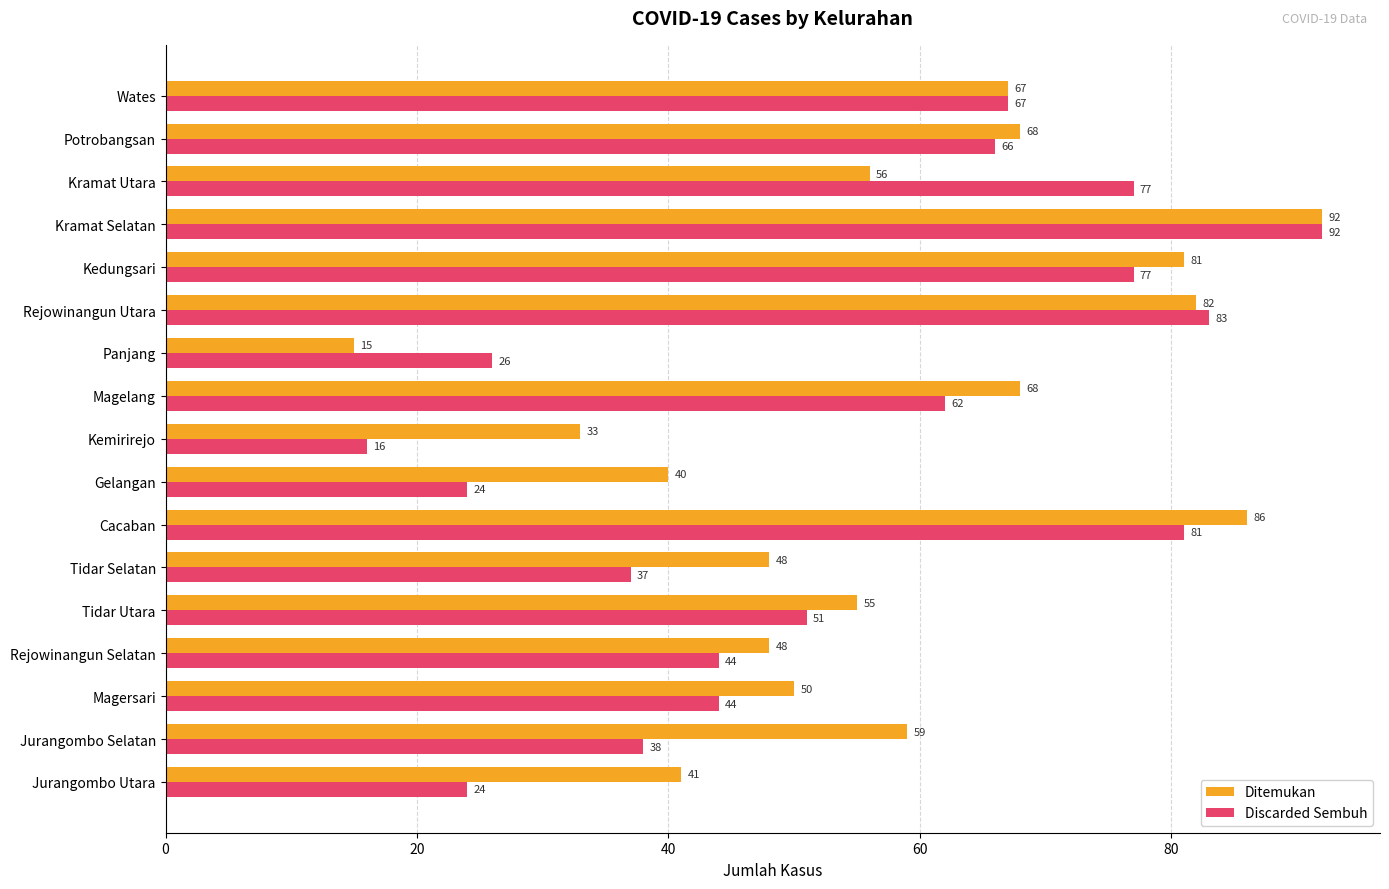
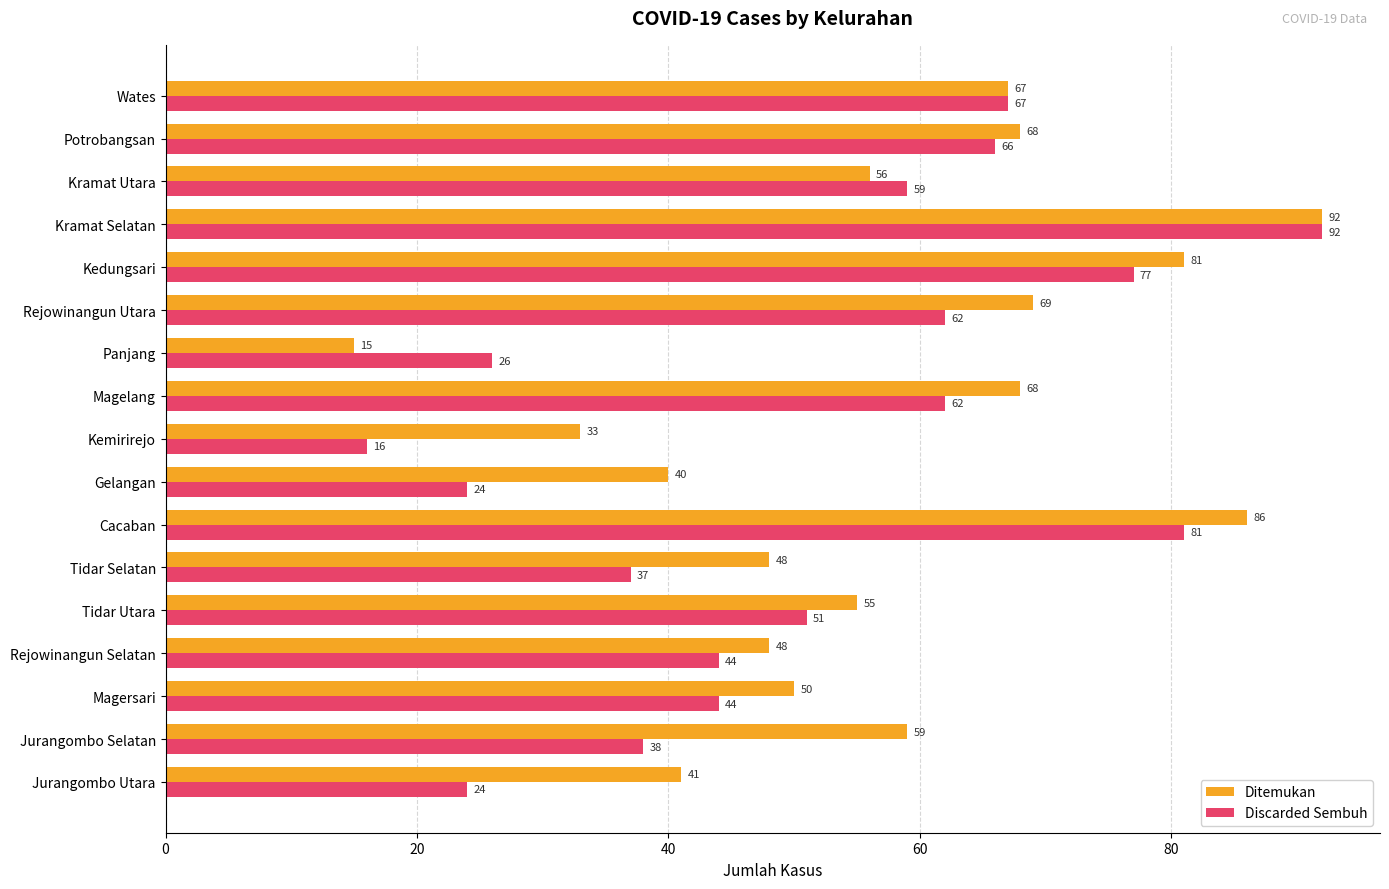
Discarded Sembuh, Kramat Utara: 77 -> 59
Ditemukan, Rejowinangun Utara: 82 -> 69
Discarded Sembuh, Rejowinangun Utara: 83 -> 62
